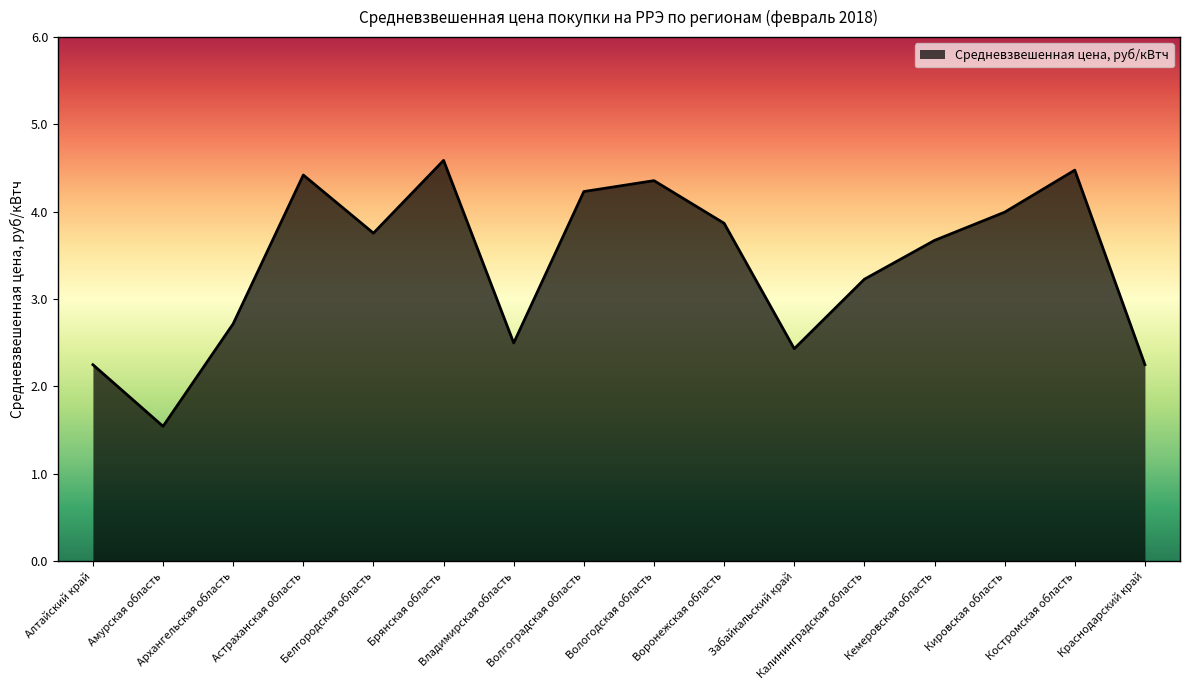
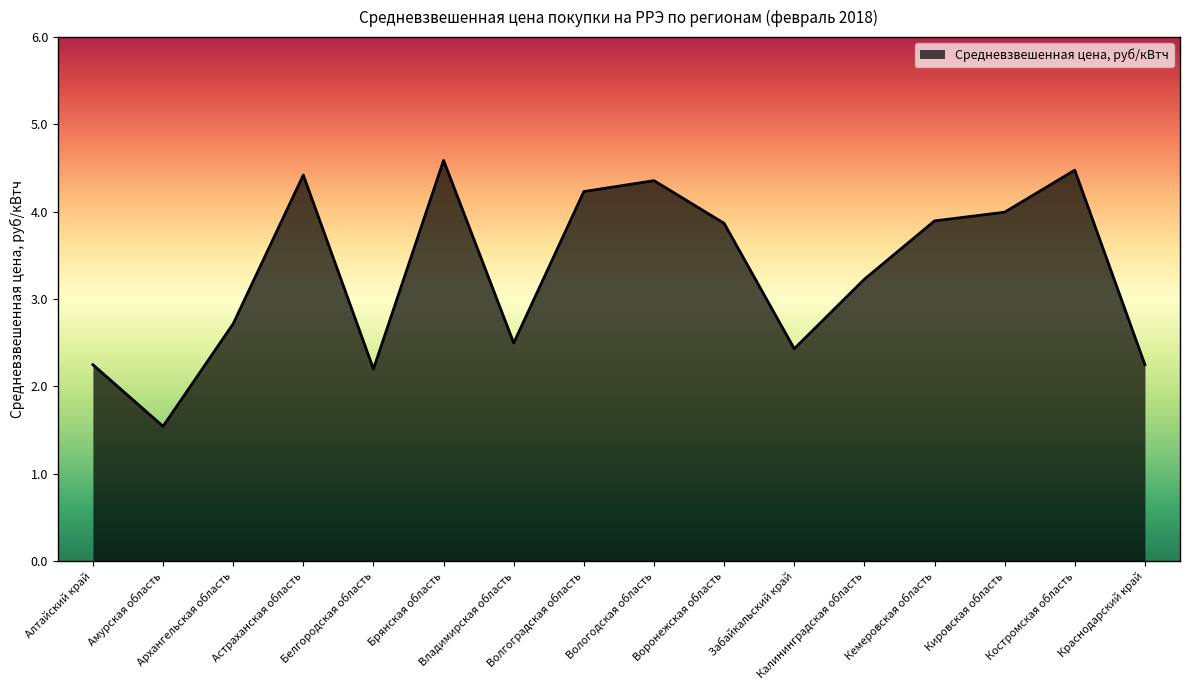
Белгородская область: 3.8 -> 2.2
Кемеровская область: 3.7 -> 3.9
